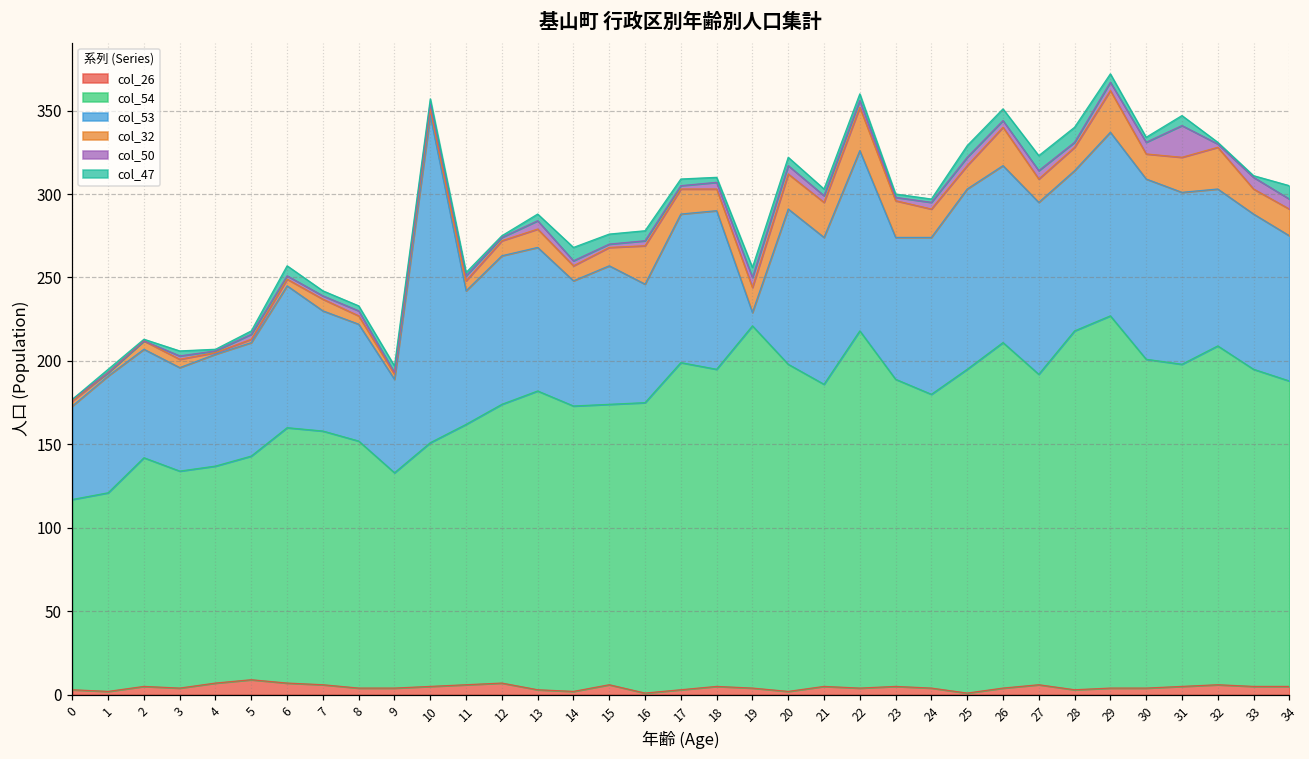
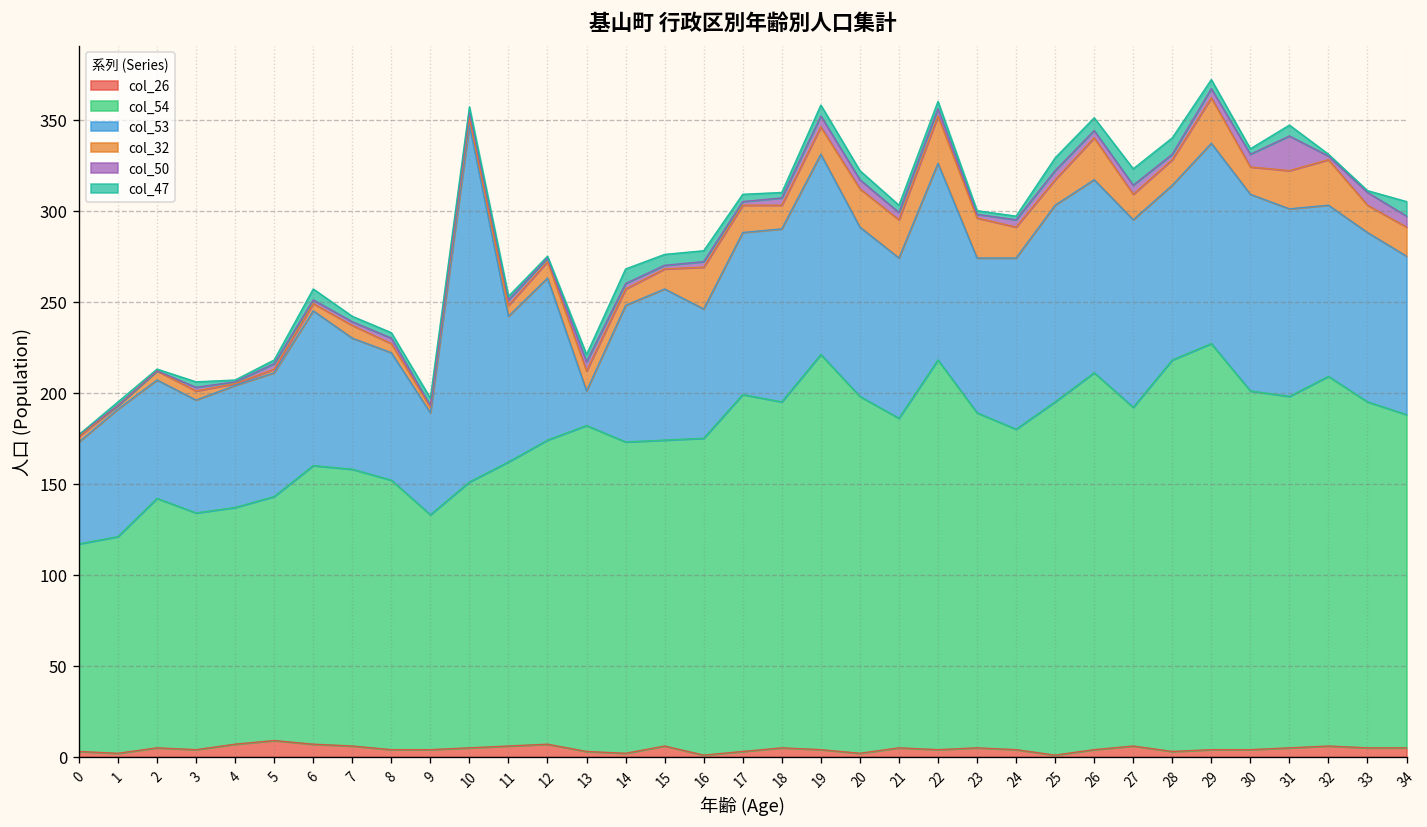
col_53, 13: 86 -> 19
col_53, 19: 8 -> 110
